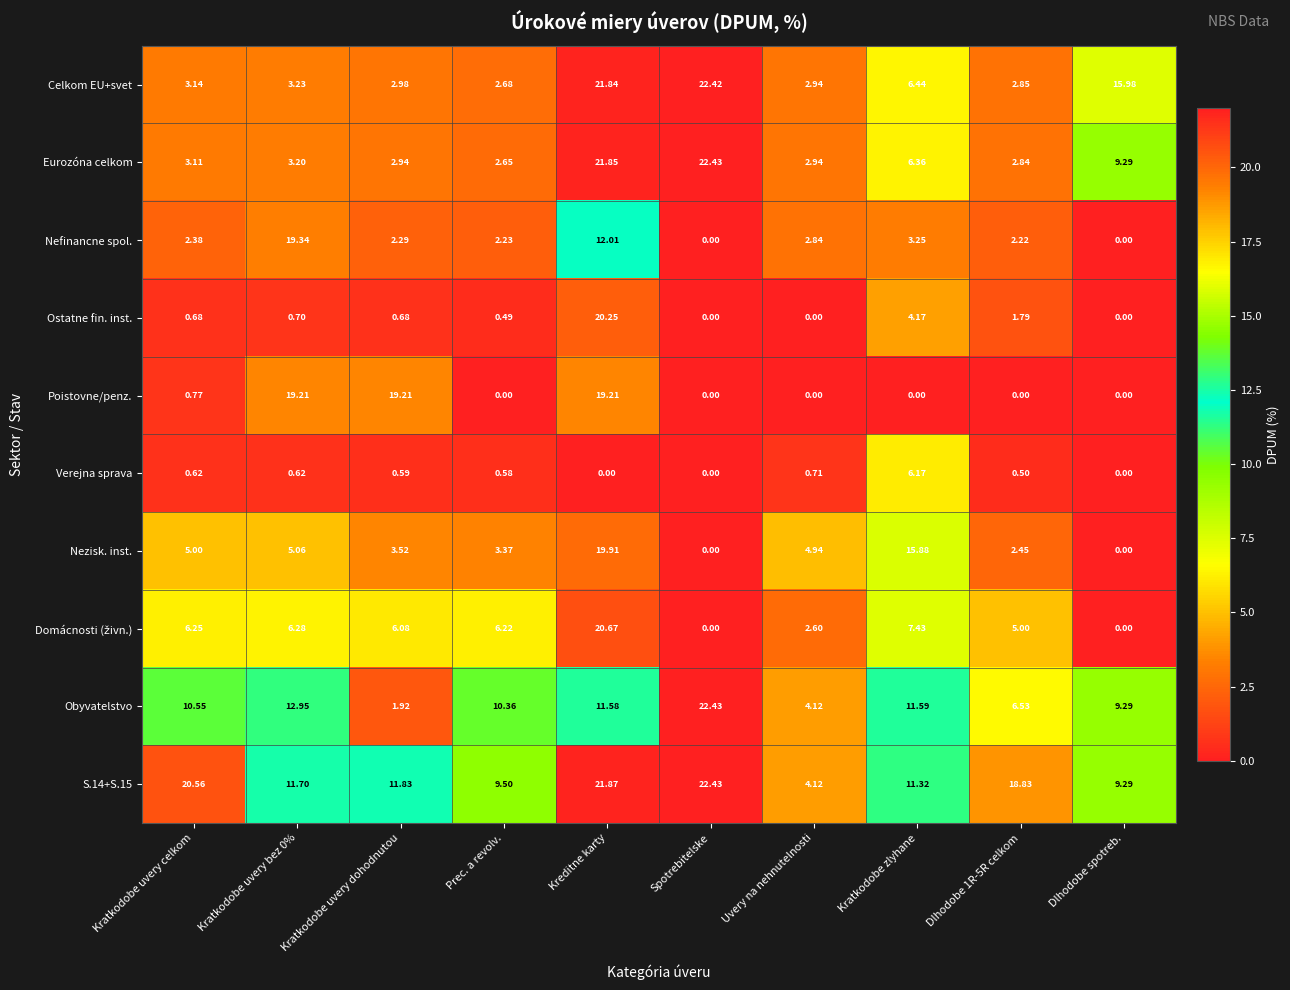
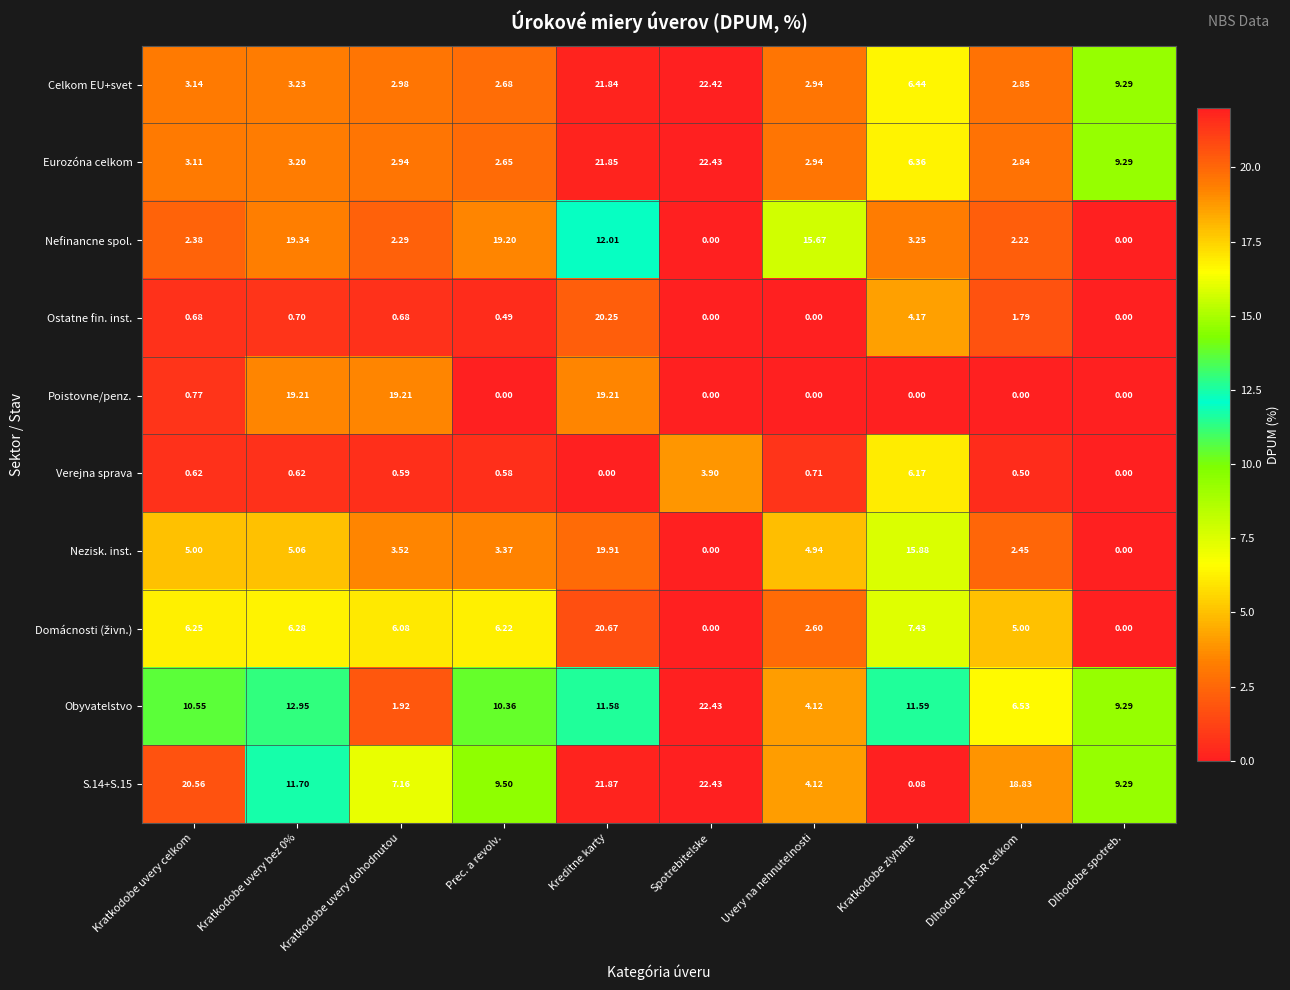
Celkom EU+svet, Dlhodobe spotreb.: 15.98 -> 9.29
Nefinancne spol., Prec. a revolv.: 2.23 -> 19.20
Nefinancne spol., Uvery na nehnutelnosti: 2.84 -> 15.67
Verejna sprava, Spotrebitelske: 0.00 -> 3.90
S.14+S.15, Kratkodobe uvery dohodnutou: 11.83 -> 7.16
S.14+S.15, Kratkodobe zlyhane: 11.32 -> 0.08
